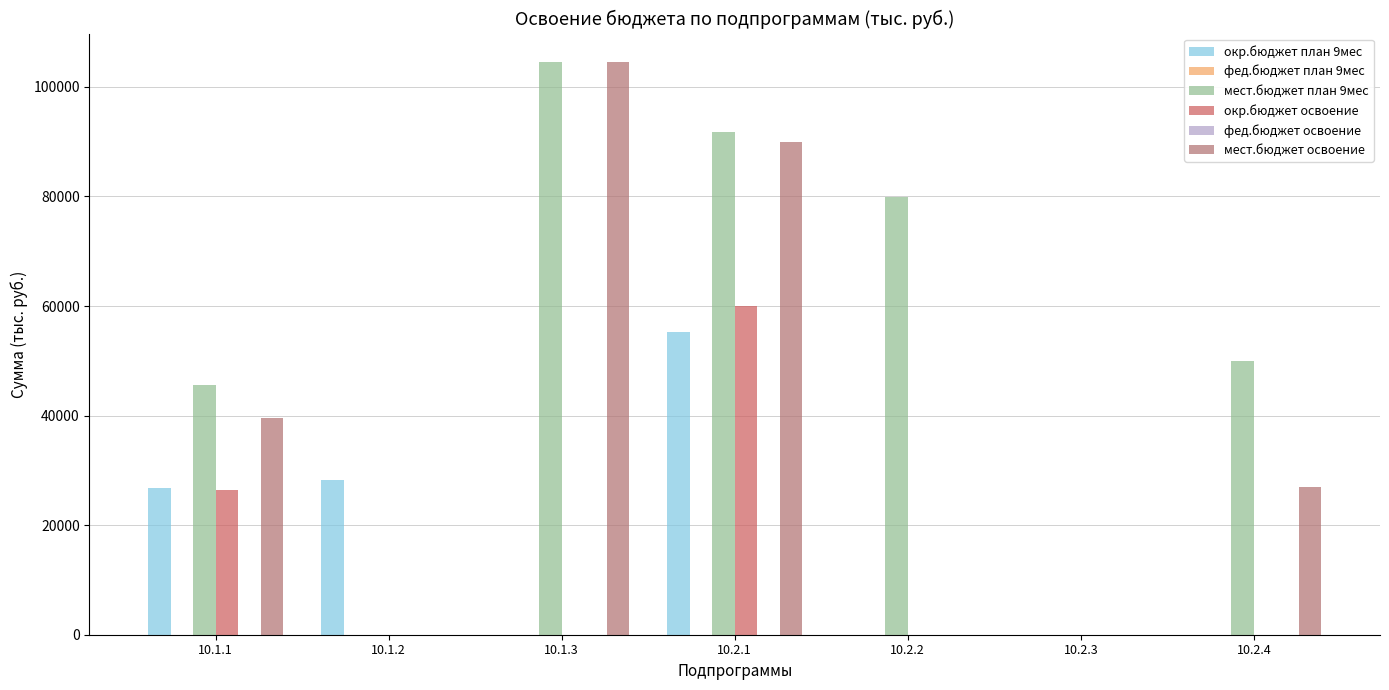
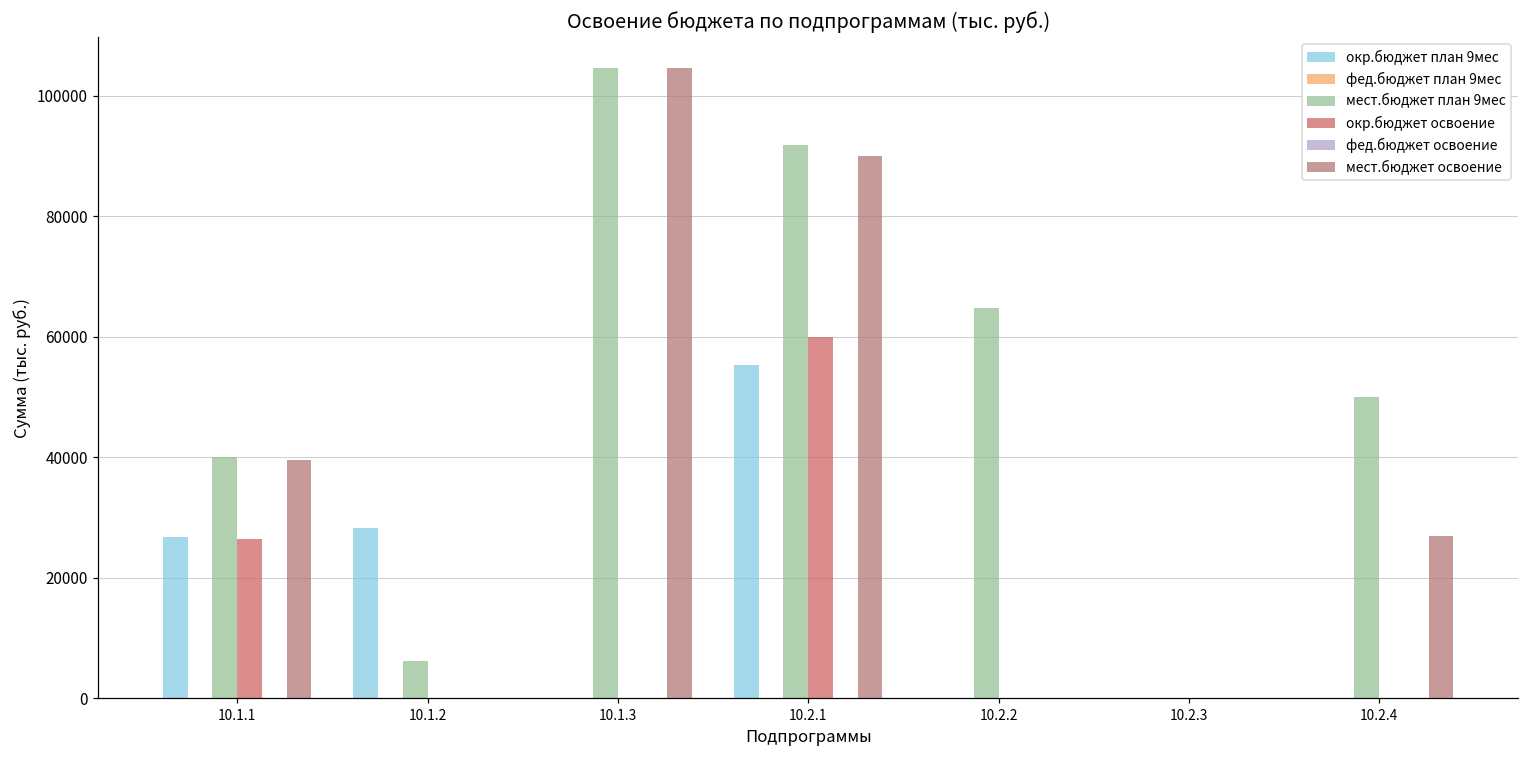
мест.бюджет план 9мес, 10.1.1: 46000 -> 40000
мест.бюджет план 9мес, 10.1.2: 0 -> 6000
мест.бюджет план 9мес, 10.2.2: 80000 -> 65000
